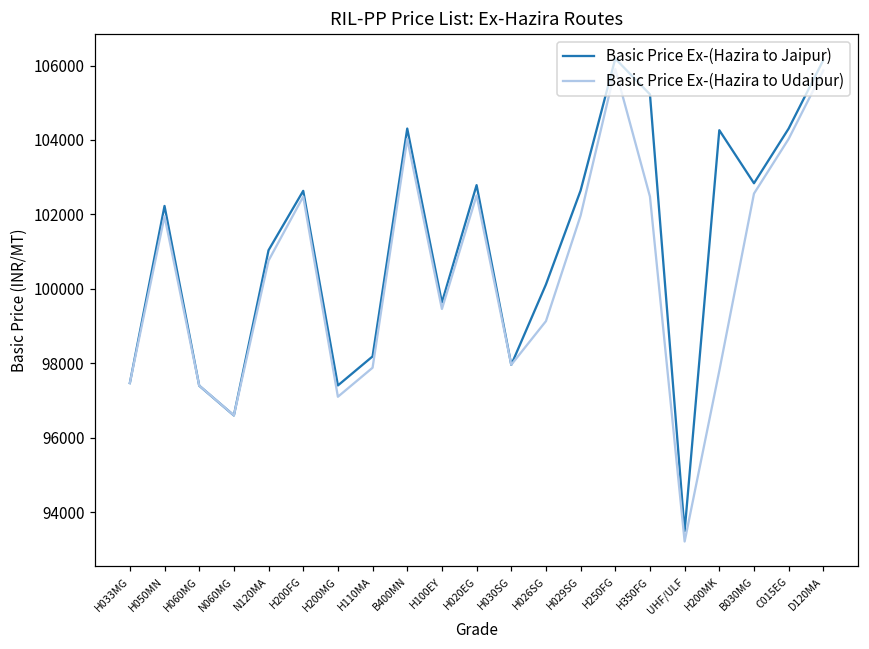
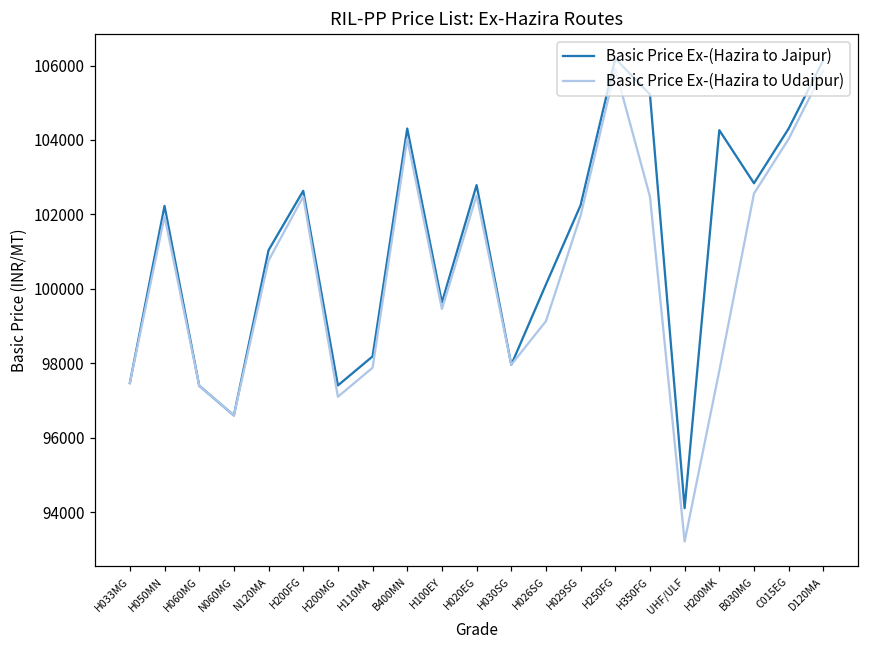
Basic Price Ex-(Hazira to Jaipur), H029SG: 102600 -> 102200
Basic Price Ex-(Hazira to Jaipur), UHF/ULF: 93500 -> 94100
